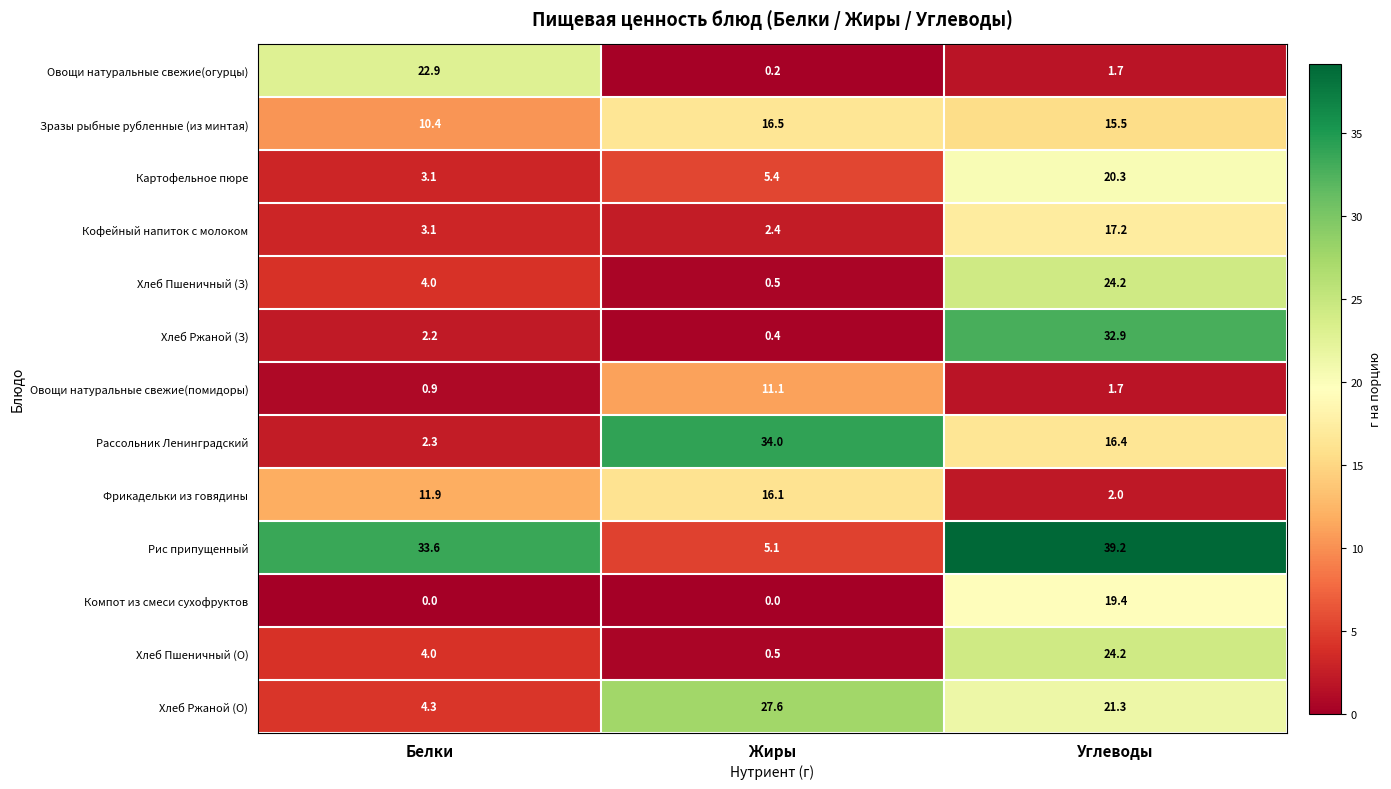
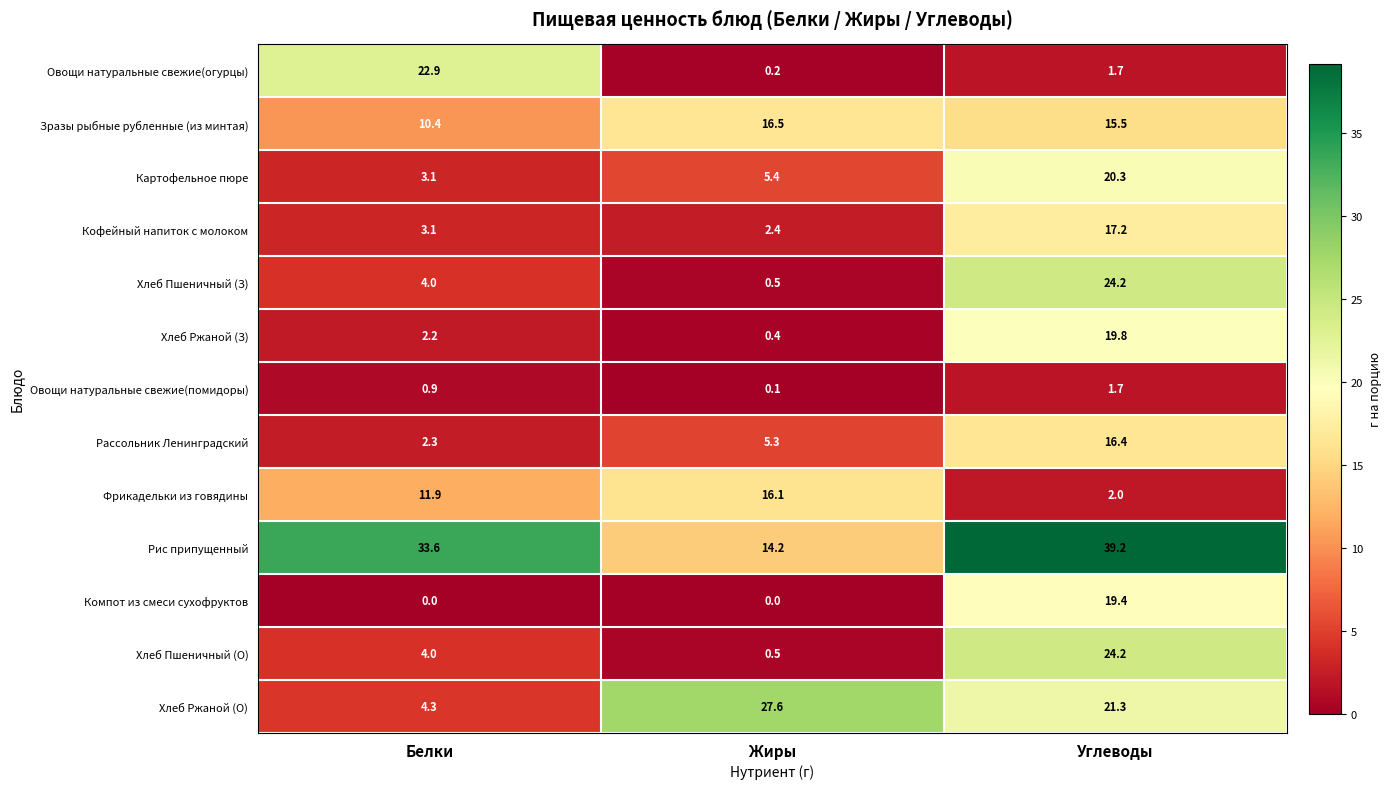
Хлеб Ржаной (З), Углеводы: 32.9 -> 19.8
Овощи натуральные свежие(помидоры), Жиры: 11.1 -> 0.1
Рассольник Ленинградский, Жиры: 34.0 -> 5.3
Рис припущенный, Жиры: 5.1 -> 14.2
